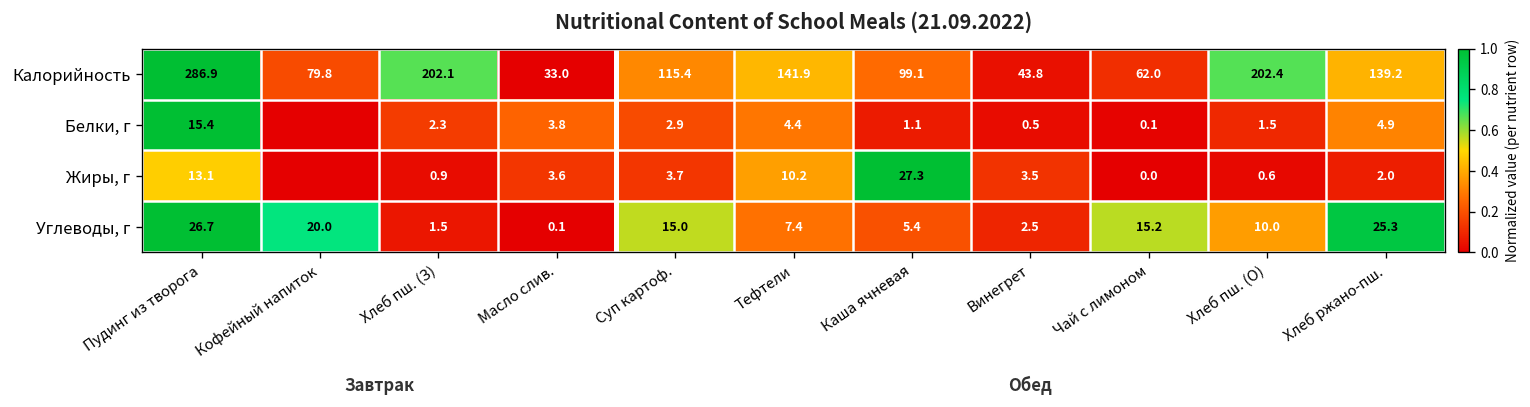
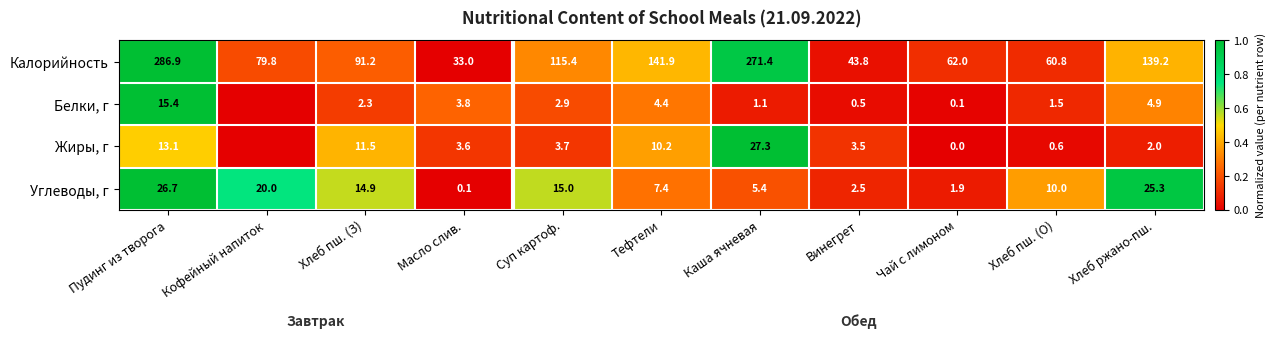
Калорийность, Хлеб пш. (З): 202.1 -> 91.2
Калорийность, Каша ячневая: 99.1 -> 271.4
Калорийность, Хлеб пш. (О): 202.4 -> 60.8
Жиры, г, Хлеб пш. (З): 0.9 -> 11.5
Углеводы, г, Хлеб пш. (З): 1.5 -> 14.9
Углеводы, г, Чай с лимоном: 15.2 -> 1.9
